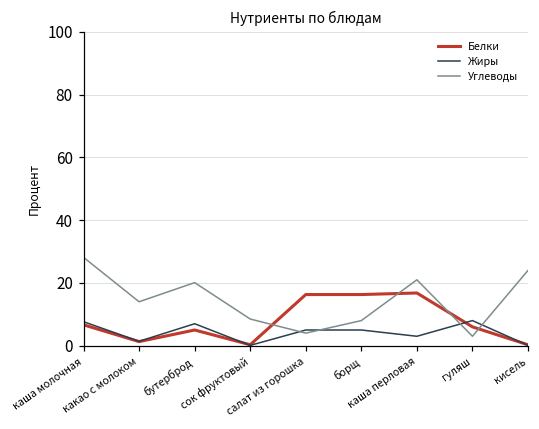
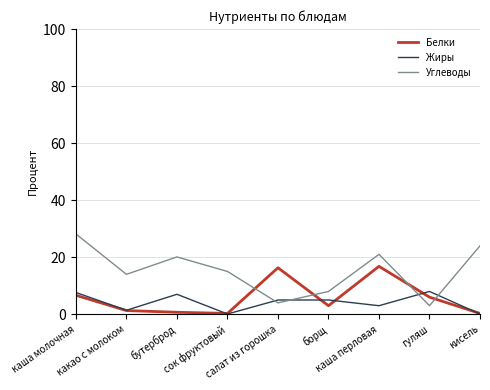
Белки, бутерброд: 5 -> 1
Углеводы, сок фруктовый: 9 -> 15
Белки, борщ: 16 -> 3
